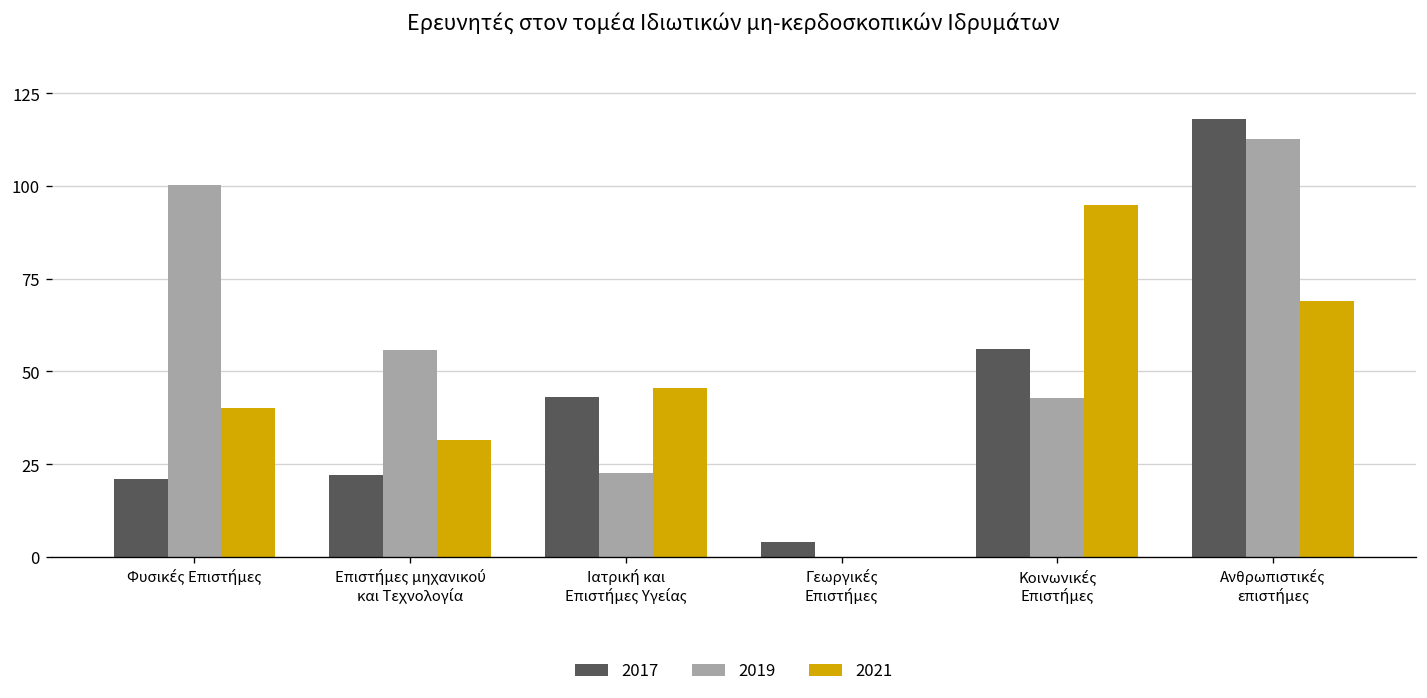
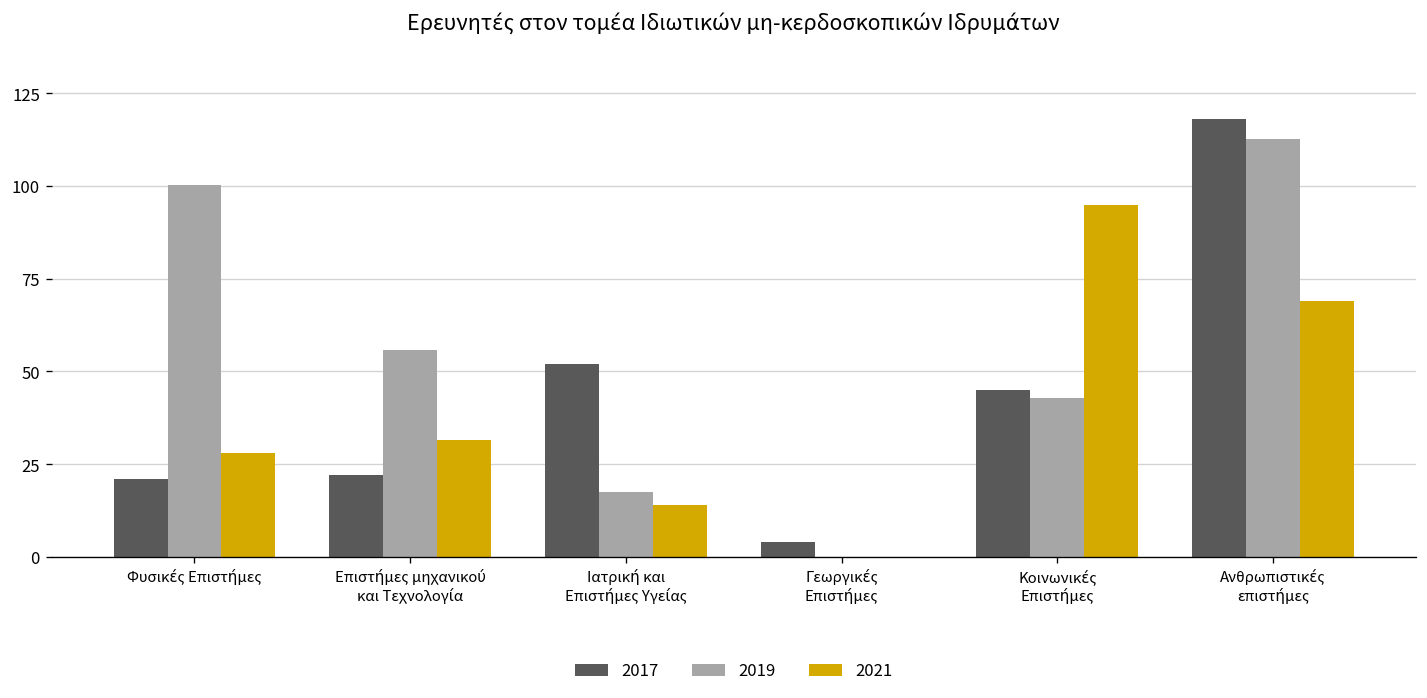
2021, Φυσικές Επιστήμες: 40 -> 28
2017, Ιατρική και Επιστήμες Υγείας: 43 -> 52
2019, Ιατρική και Επιστήμες Υγείας: 23 -> 17
2021, Ιατρική και Επιστήμες Υγείας: 46 -> 14
2017, Κοινωνικές Επιστήμες: 56 -> 45
